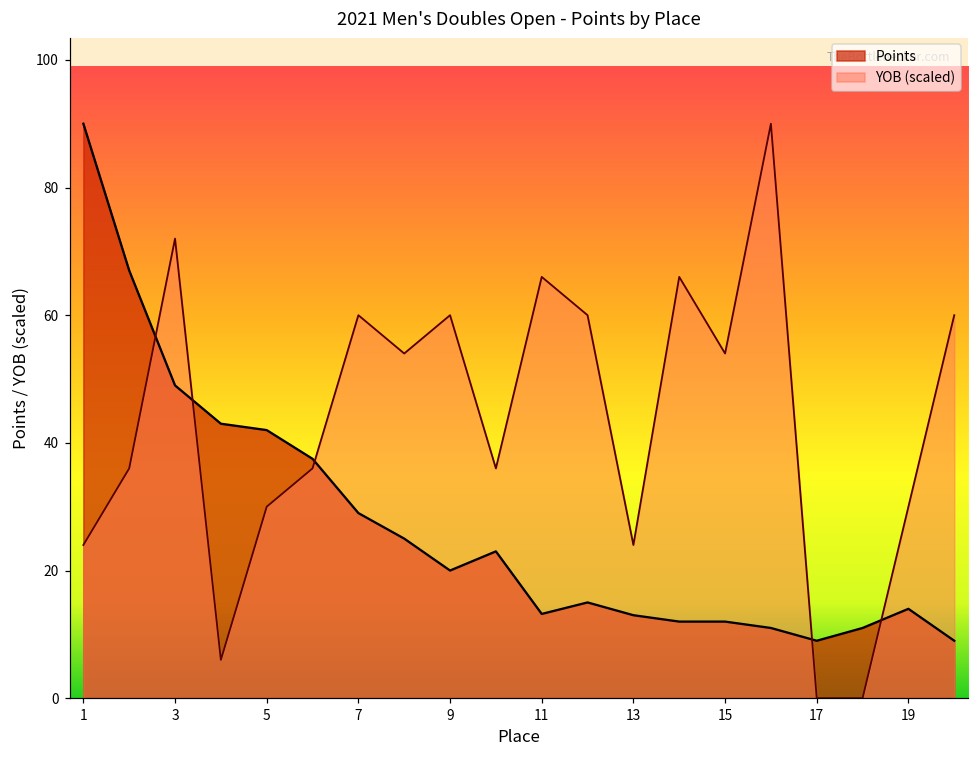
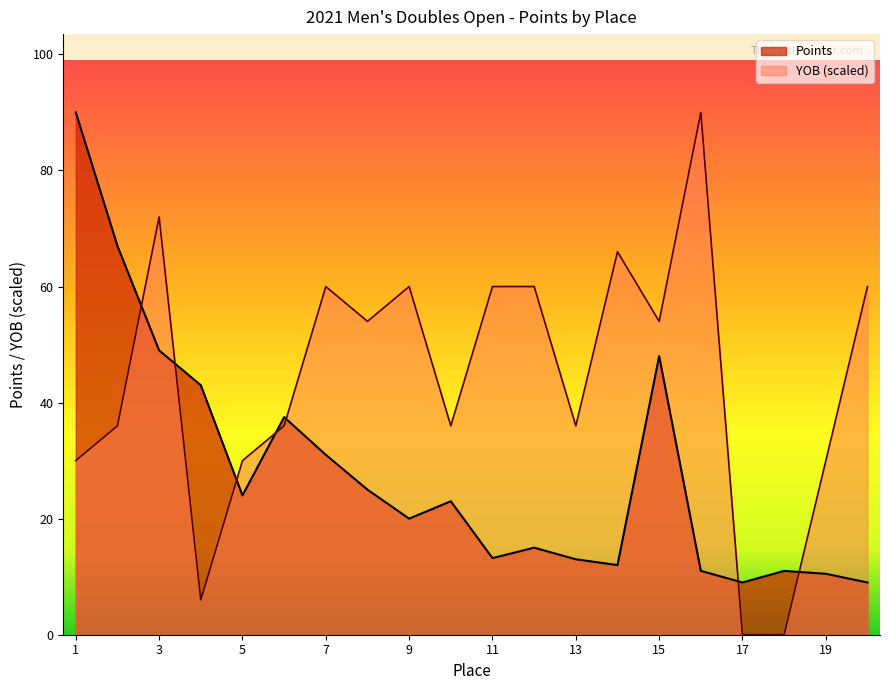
YOB (scaled), 1: 24 -> 30
Points, 5: 42 -> 24
Points, 7: 29 -> 31
YOB (scaled), 11: 66 -> 60
YOB (scaled), 13: 24 -> 36
Points, 15: 12 -> 48
Points, 19: 14 -> 11
